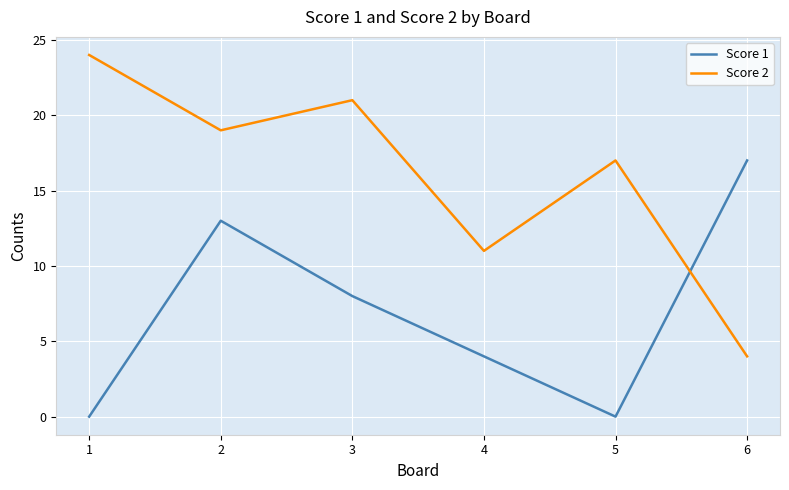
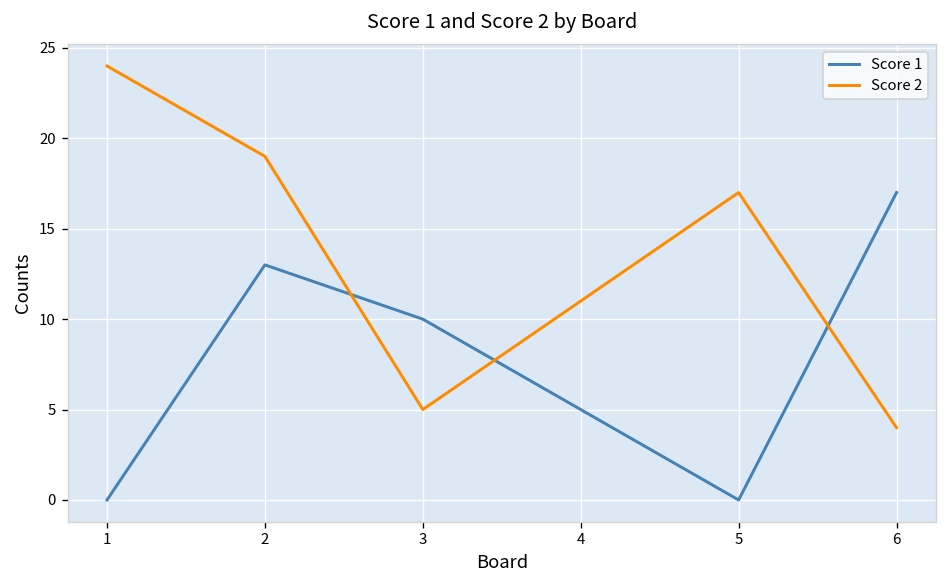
Score 1, 3: 8 -> 10
Score 2, 3: 21 -> 5
Score 1, 4: 4 -> 5
